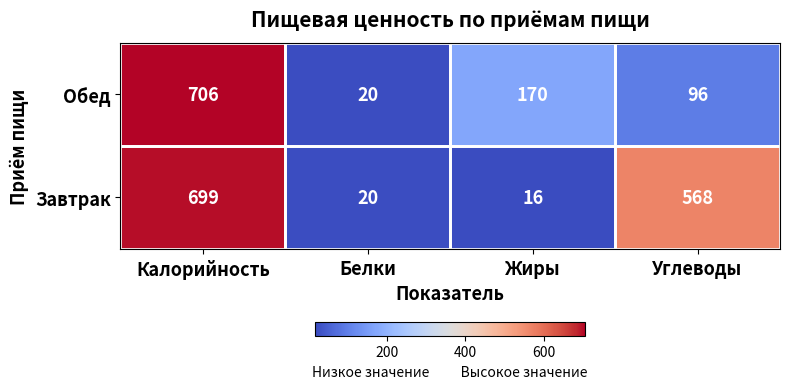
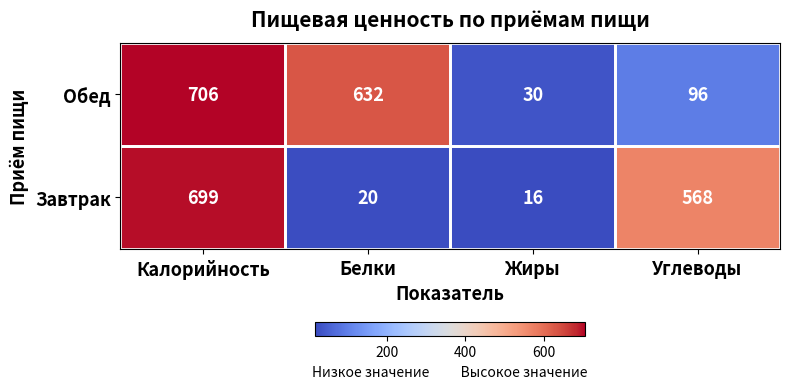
Обед, Белки: 20 -> 632
Обед, Жиры: 170 -> 30
